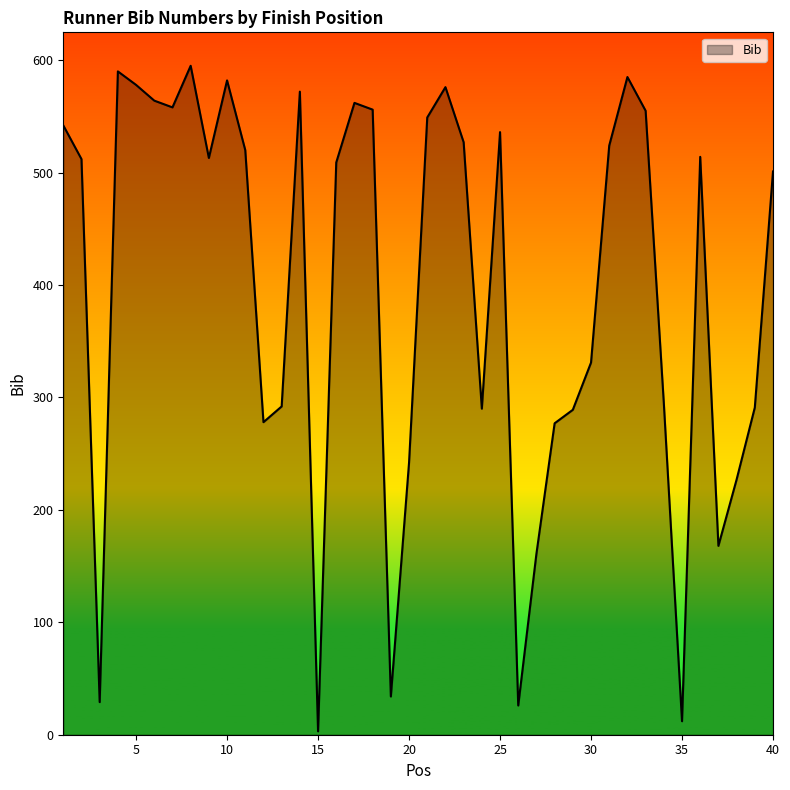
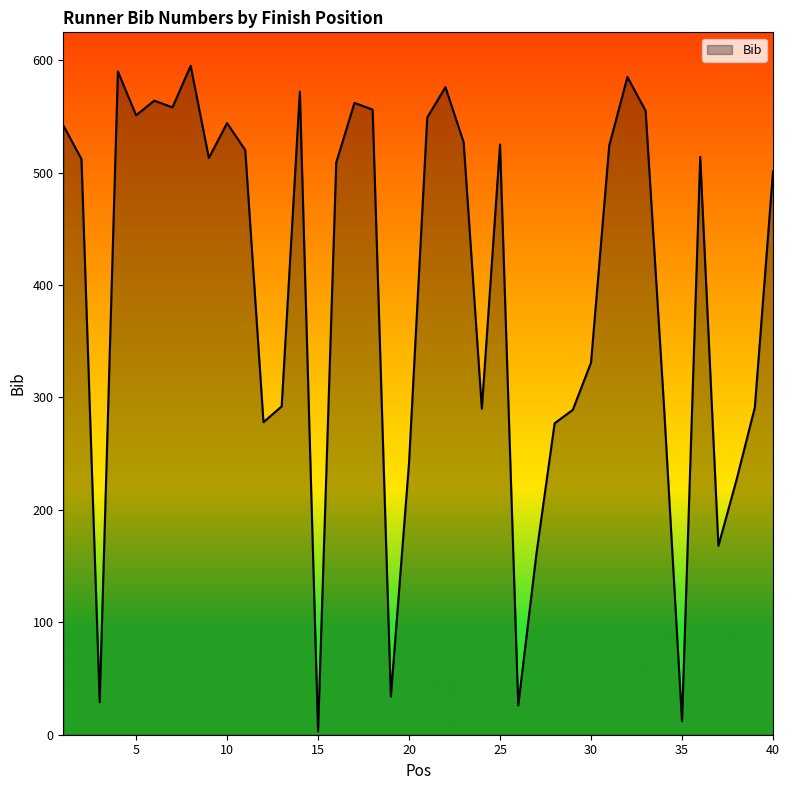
5: 578 -> 551
10: 582 -> 544
25: 536 -> 525
